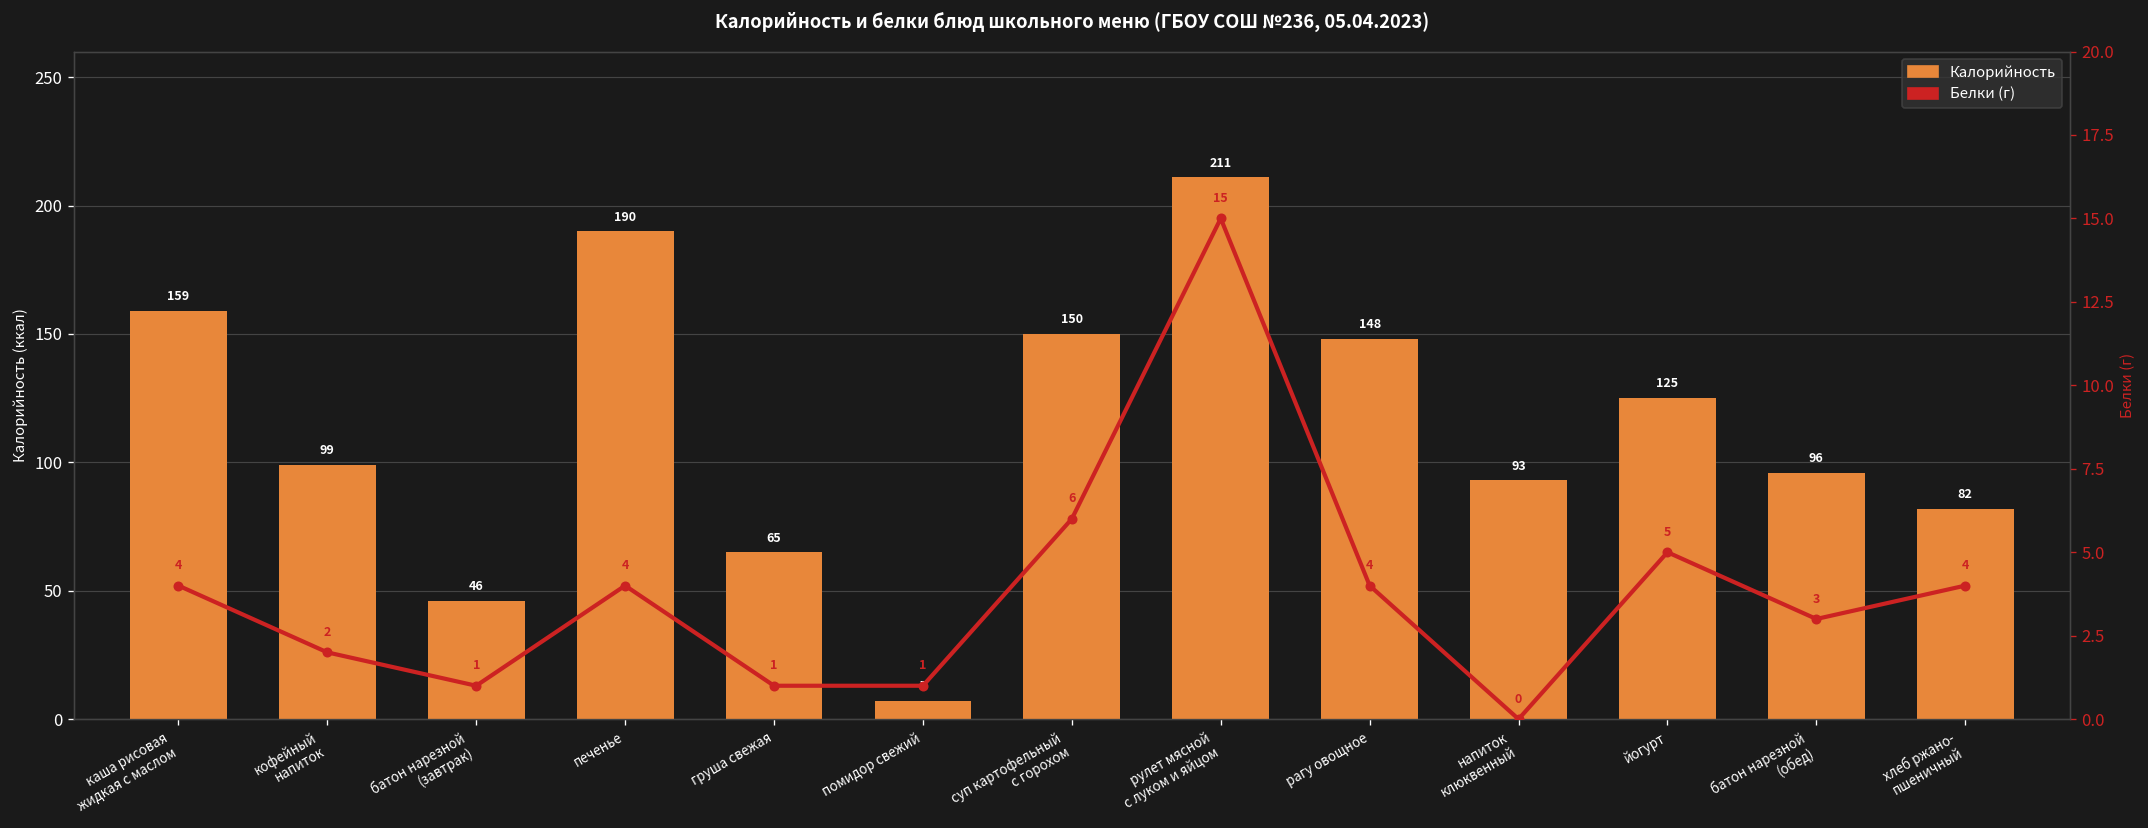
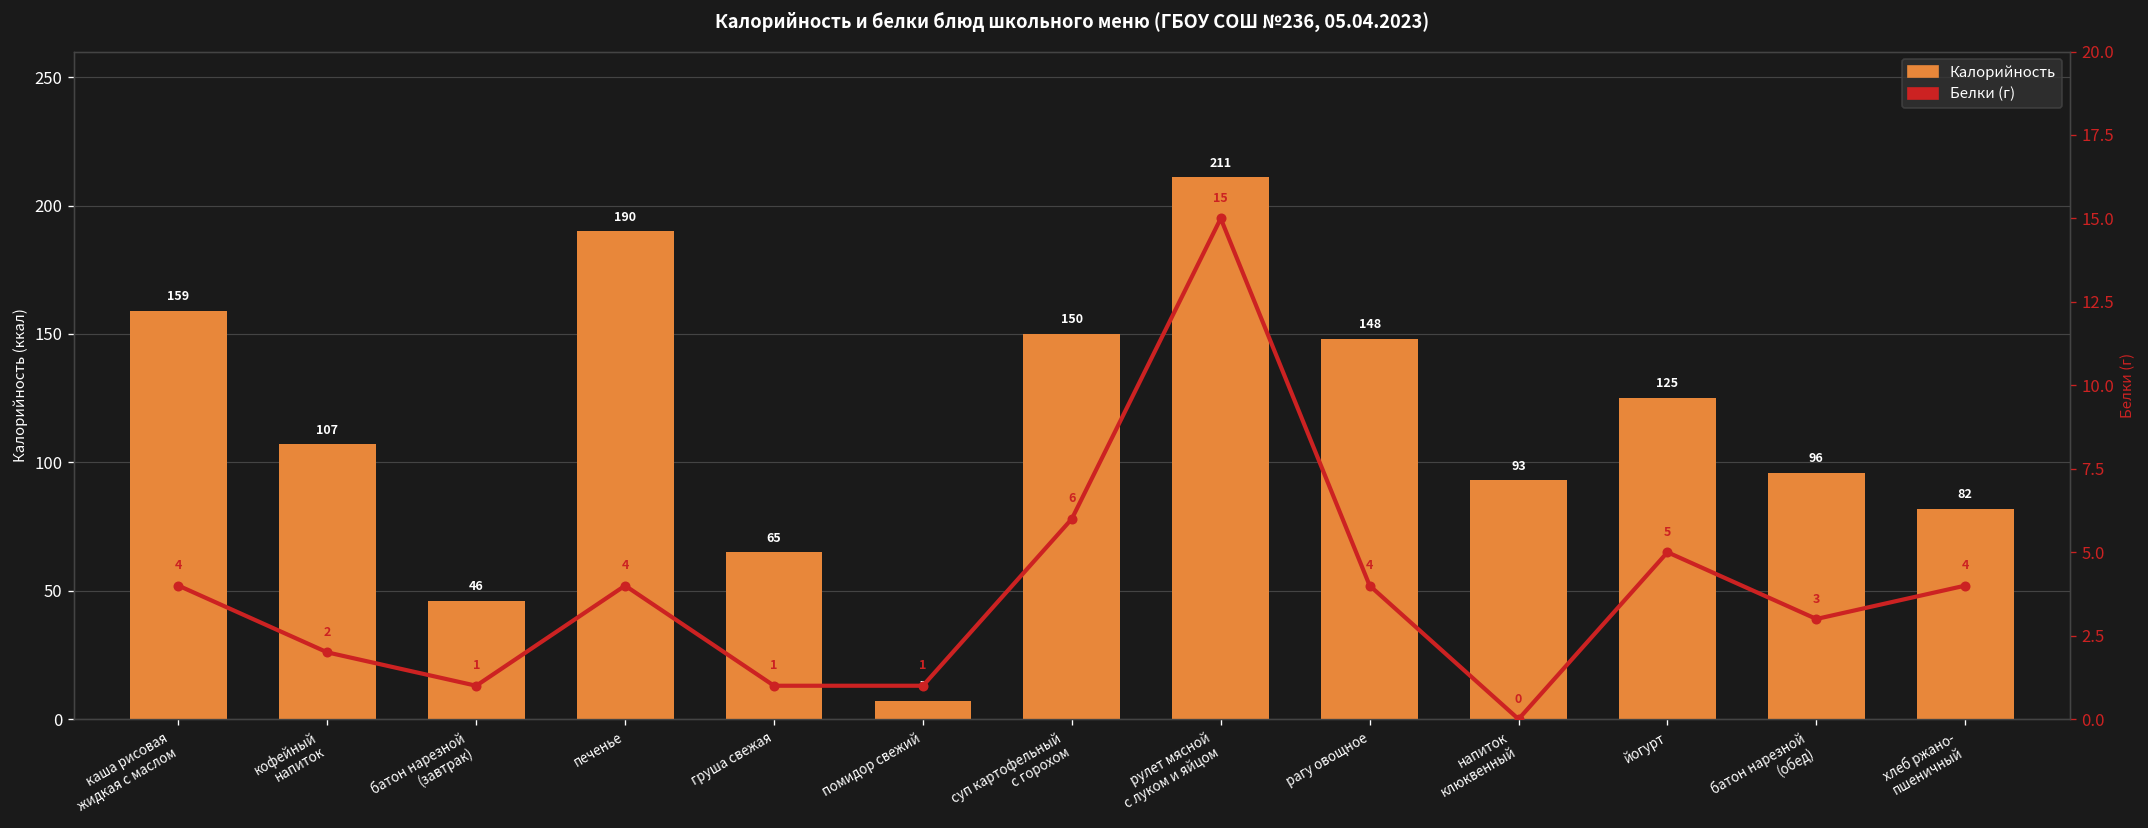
Калорийность, кофейный напиток: 99 -> 107
